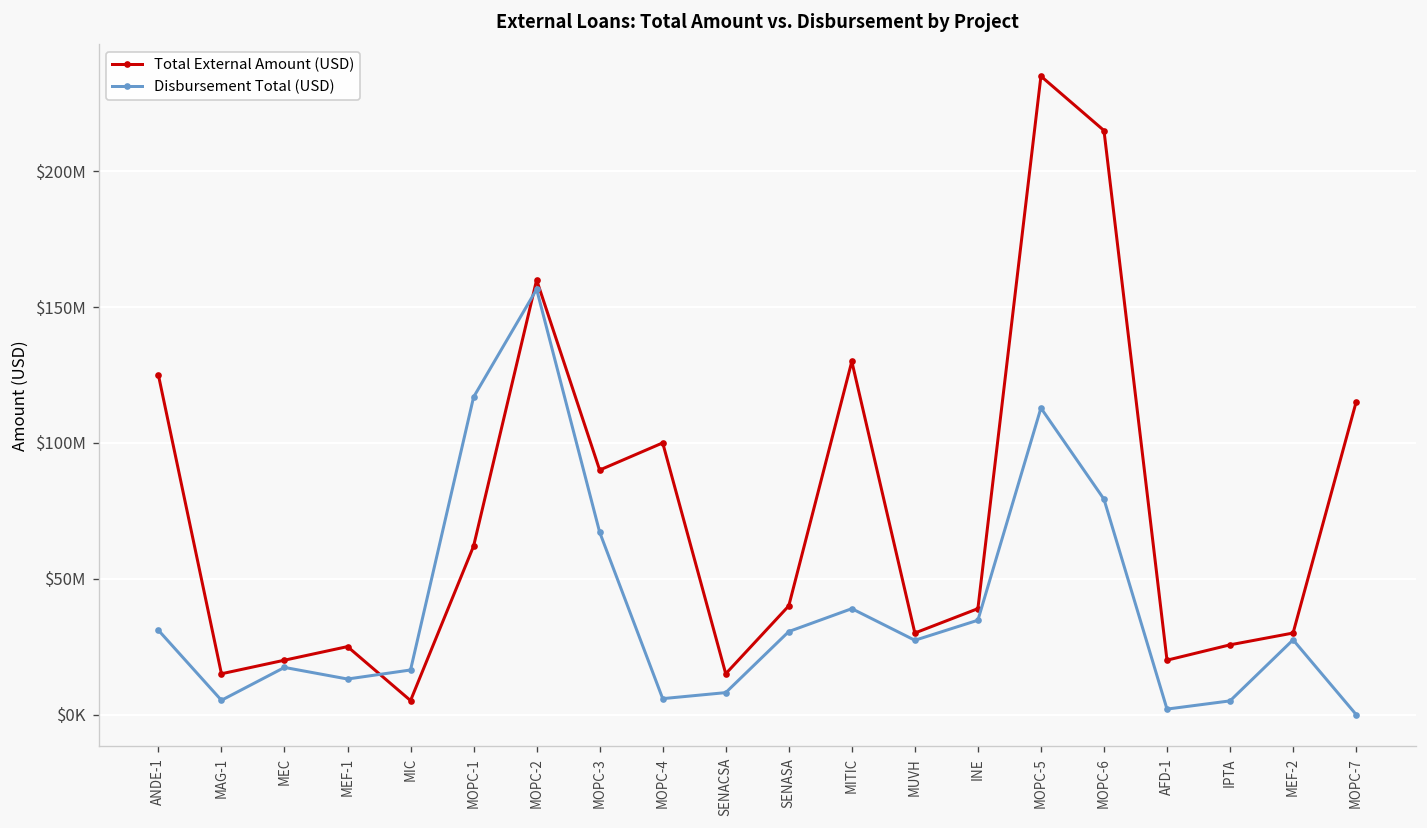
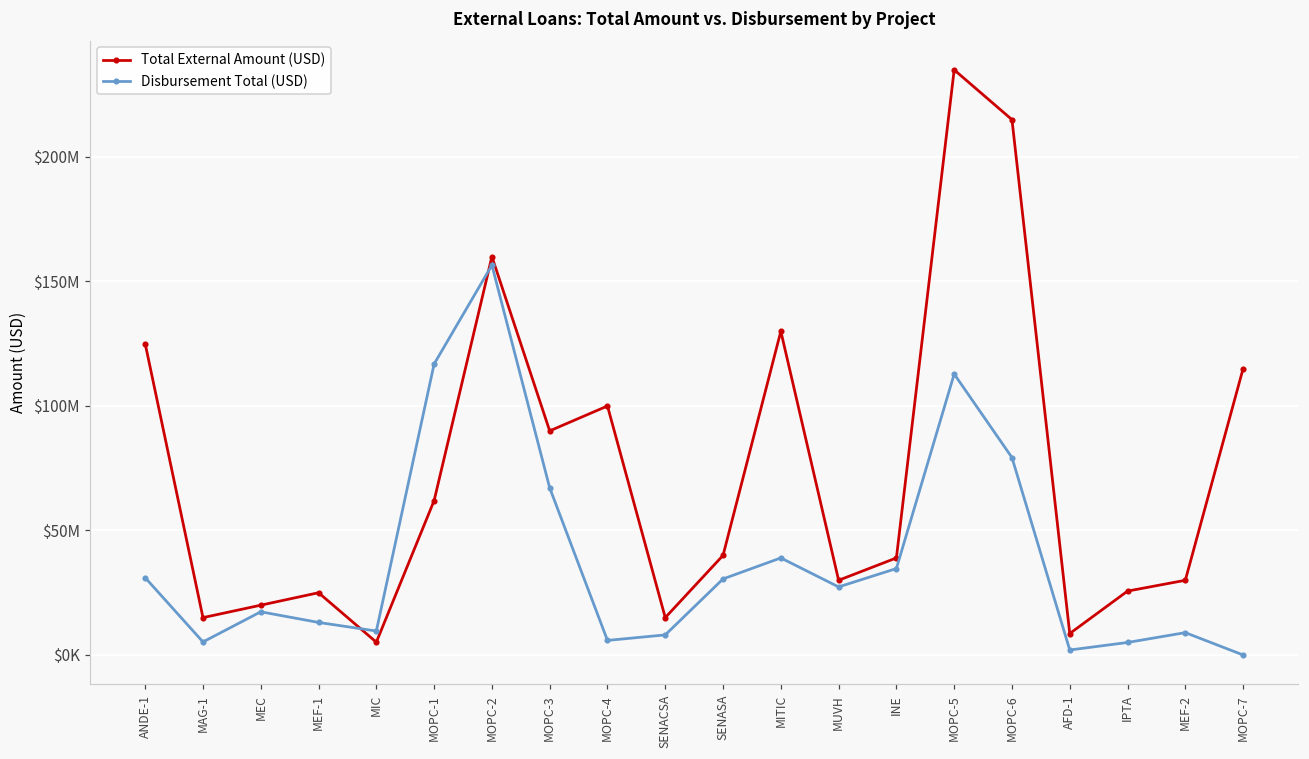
Disbursement Total (USD), MIC: $16000000 -> $10000000
Total External Amount (USD), AFD-1: $20000000 -> $9000000
Disbursement Total (USD), MEF-2: $27000000 -> $9000000
